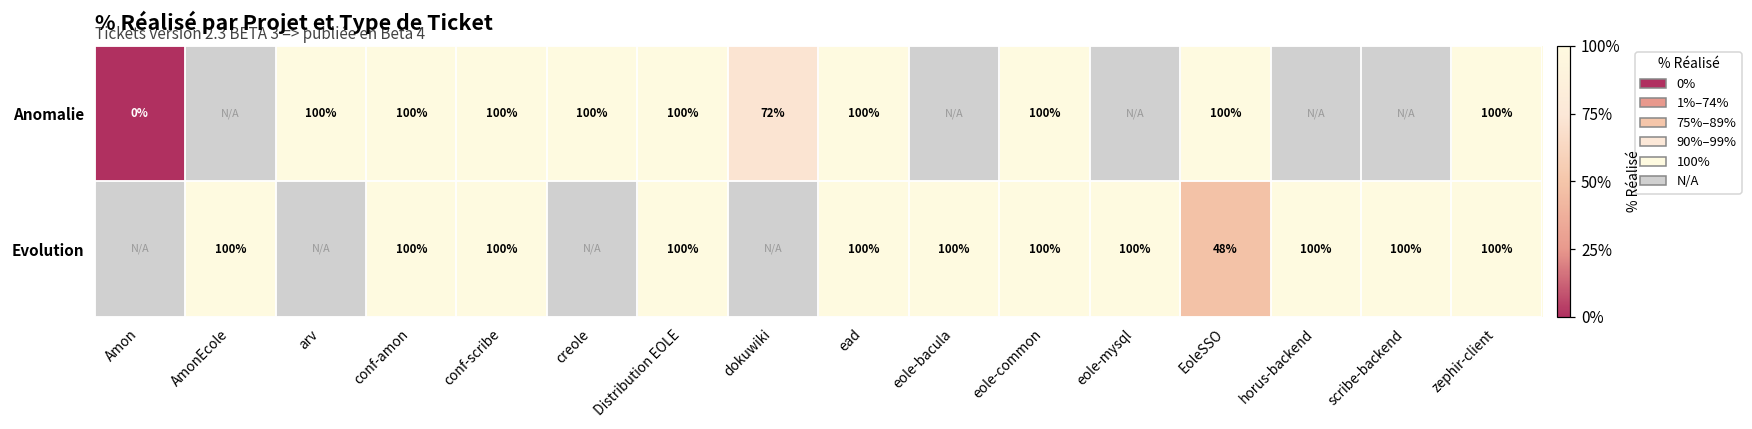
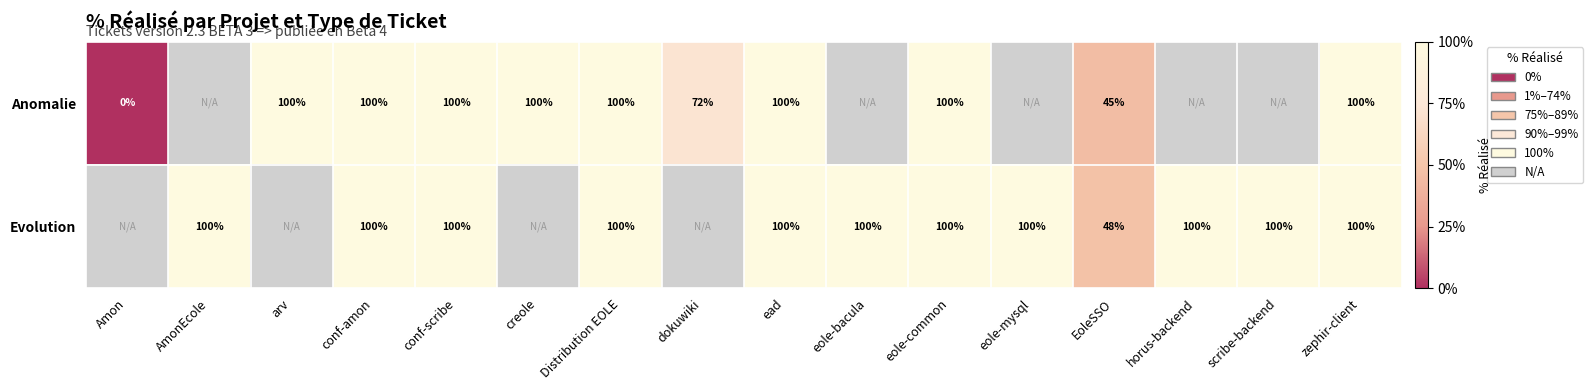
Anomalie, EoleSSO: 100% -> 45%
